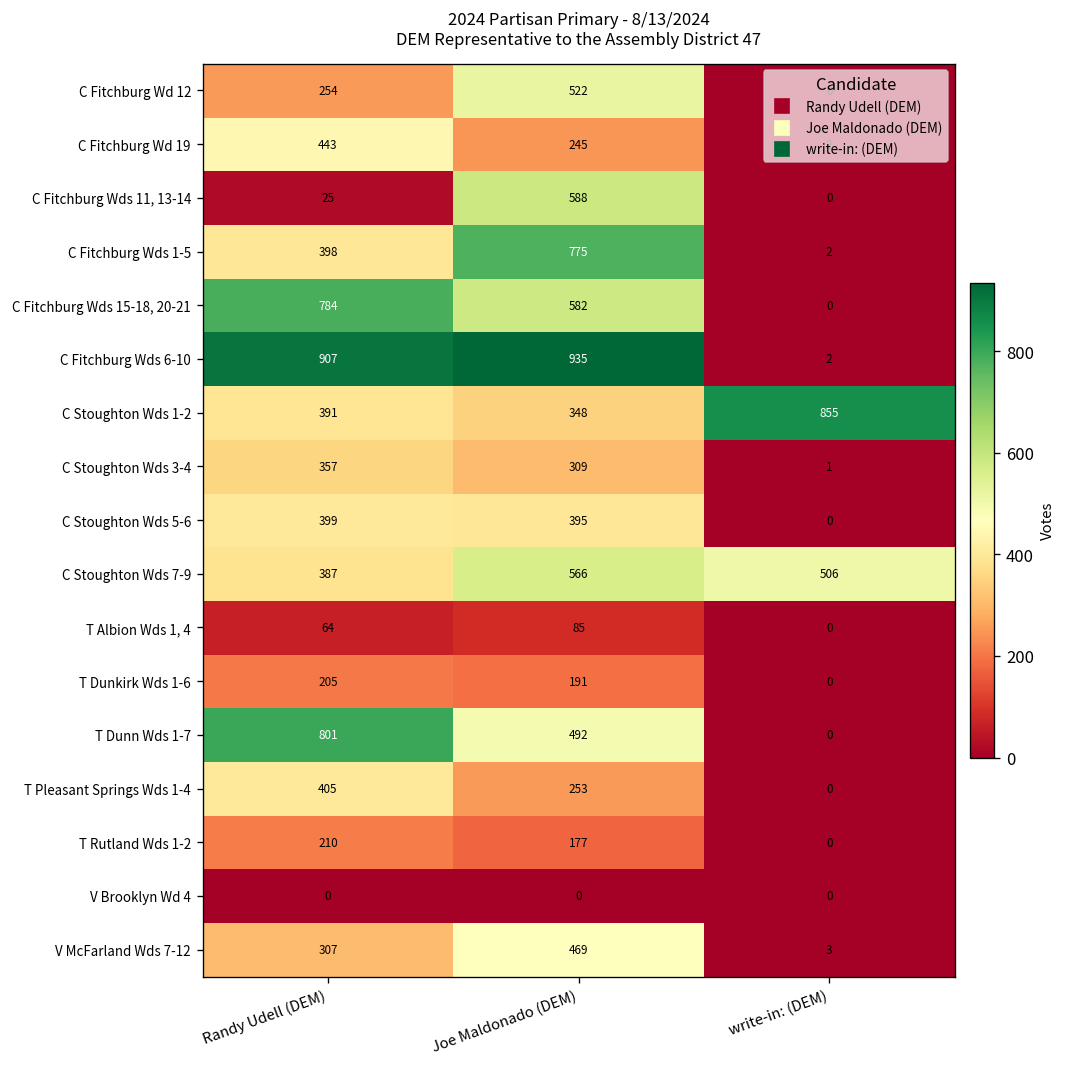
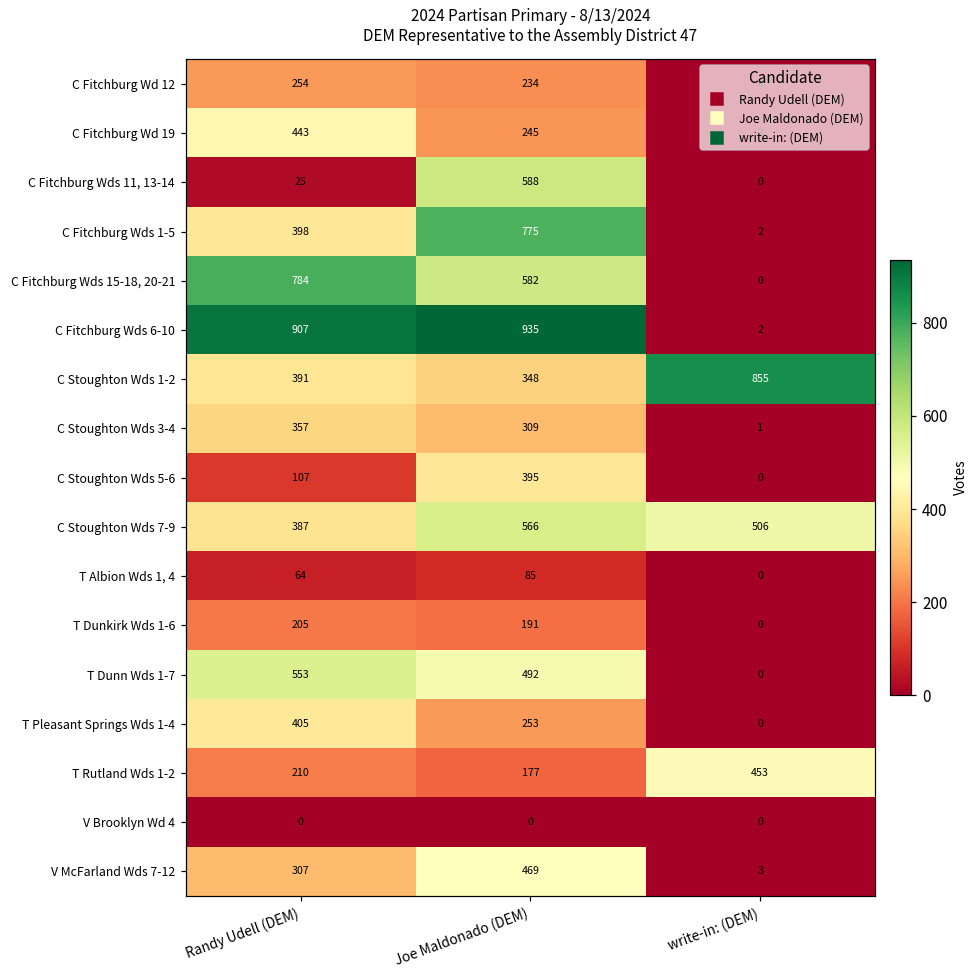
C Fitchburg Wd 12, Joe Maldonado (DEM): 522 -> 234
C Stoughton Wds 5-6, Randy Udell (DEM): 399 -> 107
T Dunn Wds 1-7, Randy Udell (DEM): 801 -> 553
T Rutland Wds 1-2, write-in: (DEM): 0 -> 453
